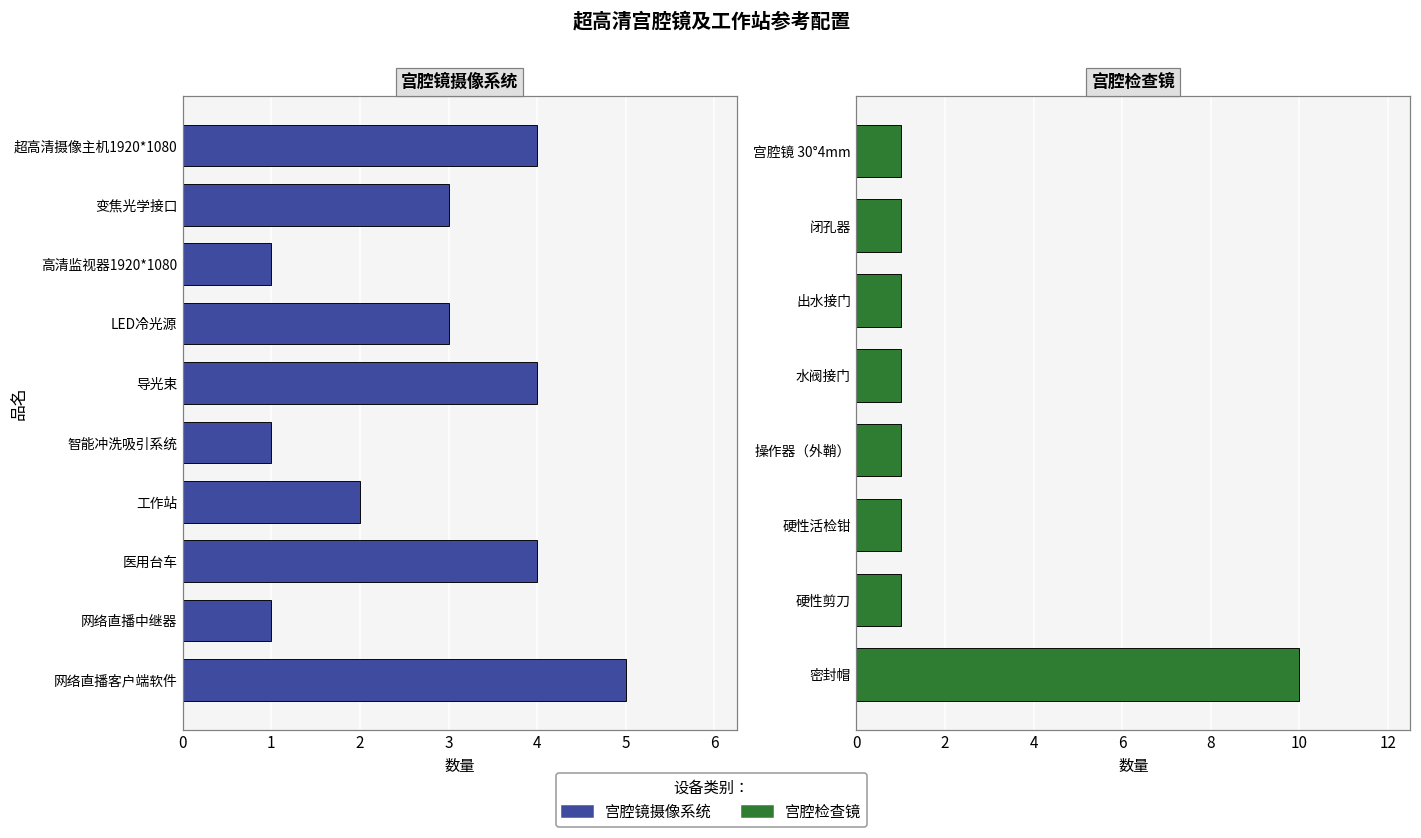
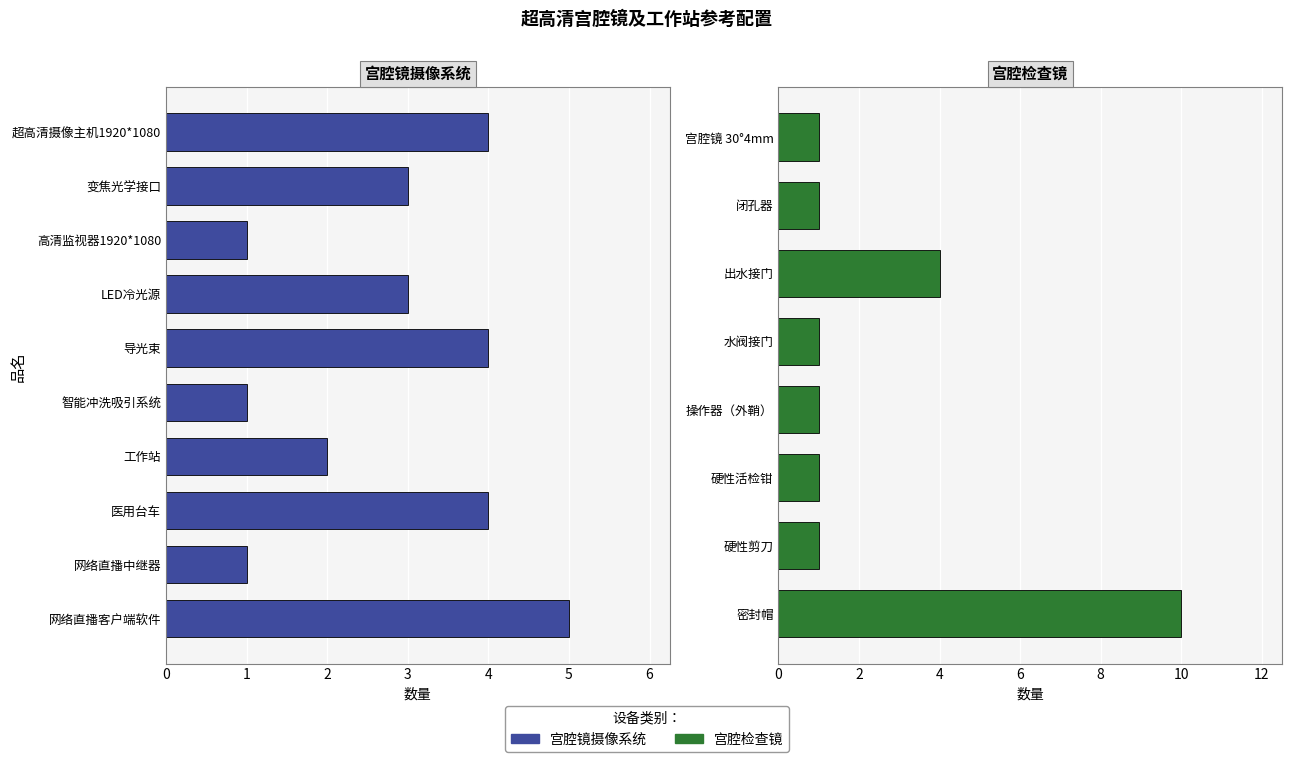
宫腔检查镜, 出水接门: 1 -> 4
